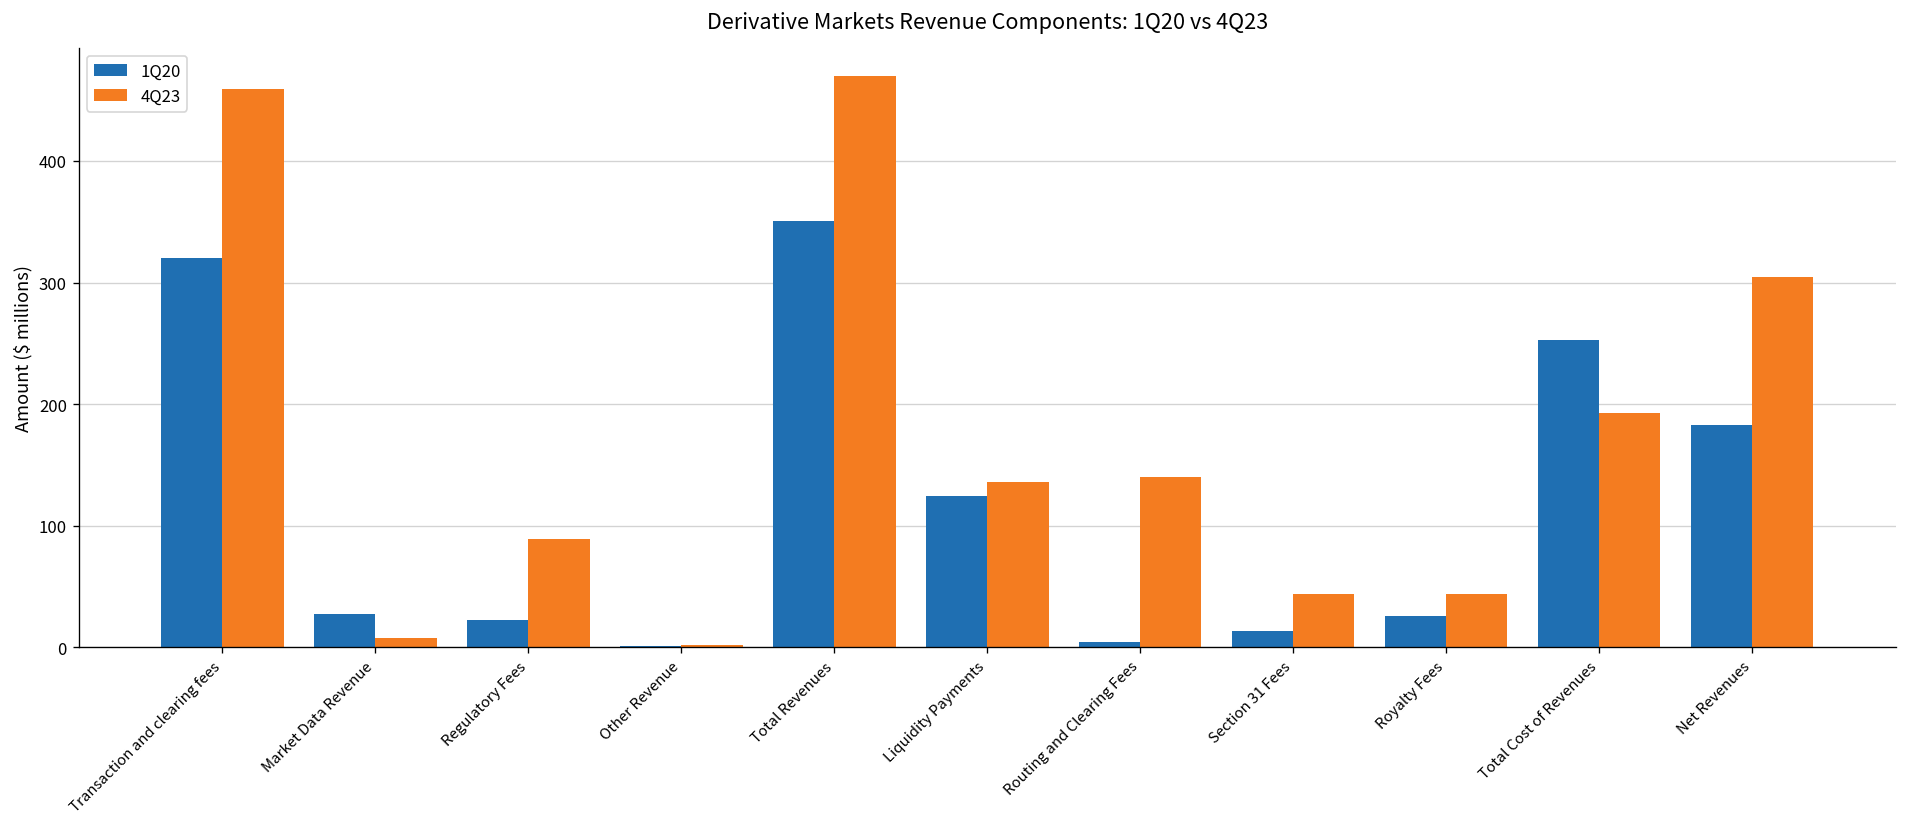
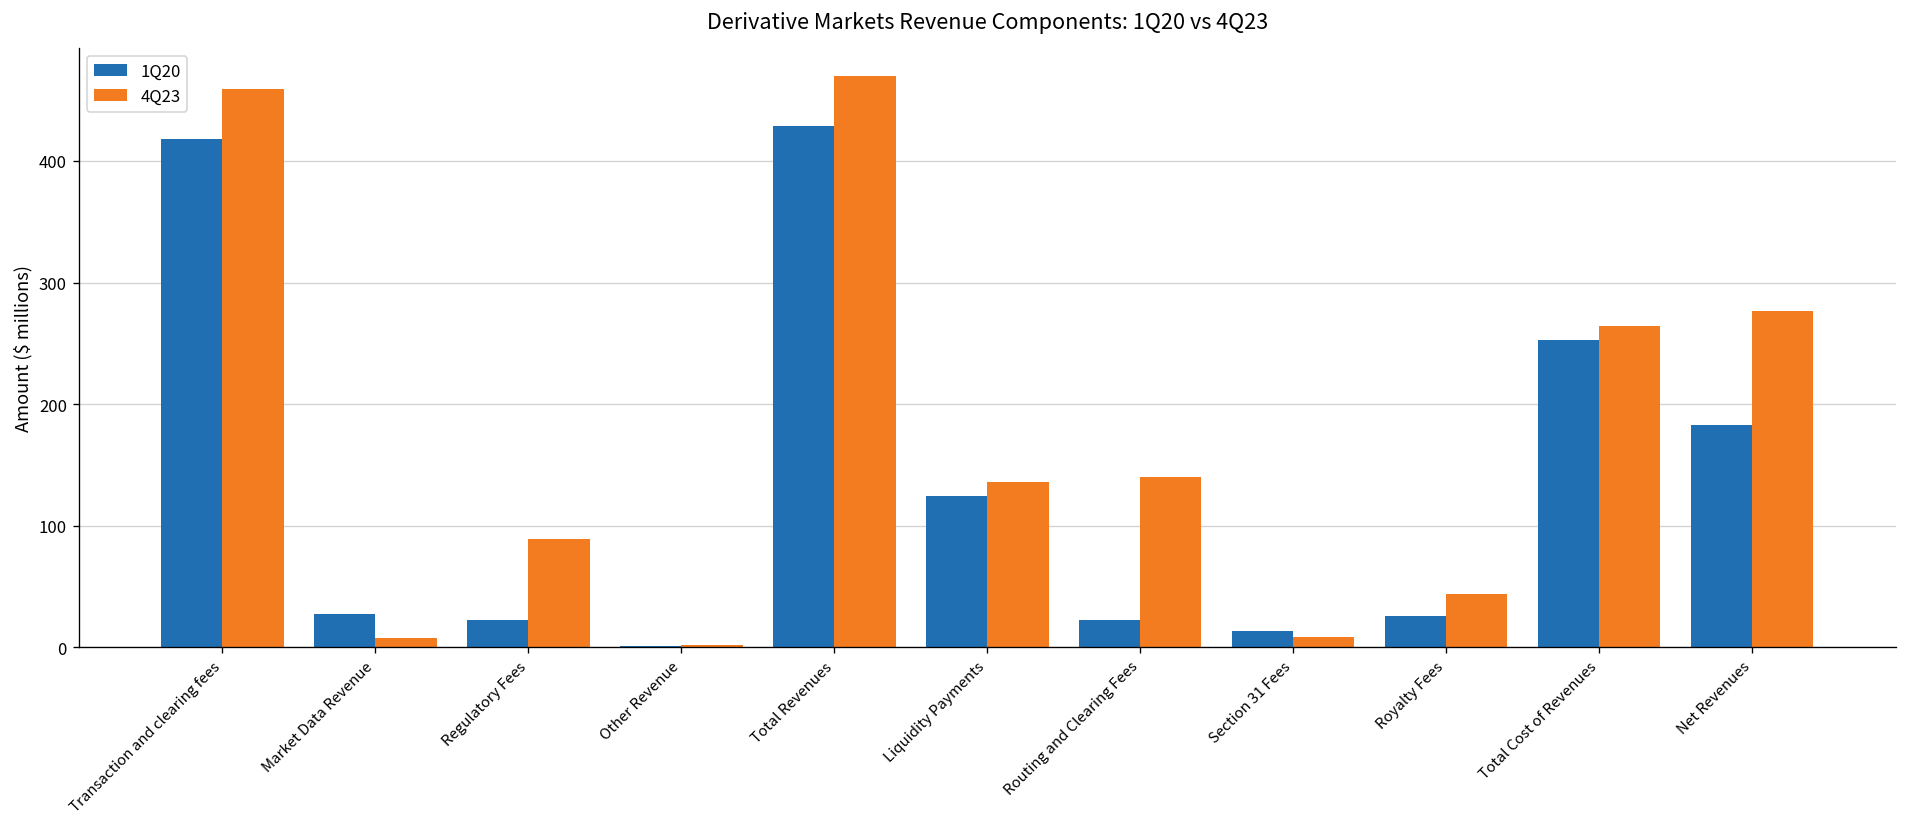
1Q20, Transaction and clearing fees: 320 -> 418
1Q20, Total Revenues: 351 -> 429
1Q20, Routing and Clearing Fees: 5 -> 23
4Q23, Section 31 Fees: 44 -> 8
4Q23, Total Cost of Revenues: 193 -> 265
4Q23, Net Revenues: 305 -> 277
